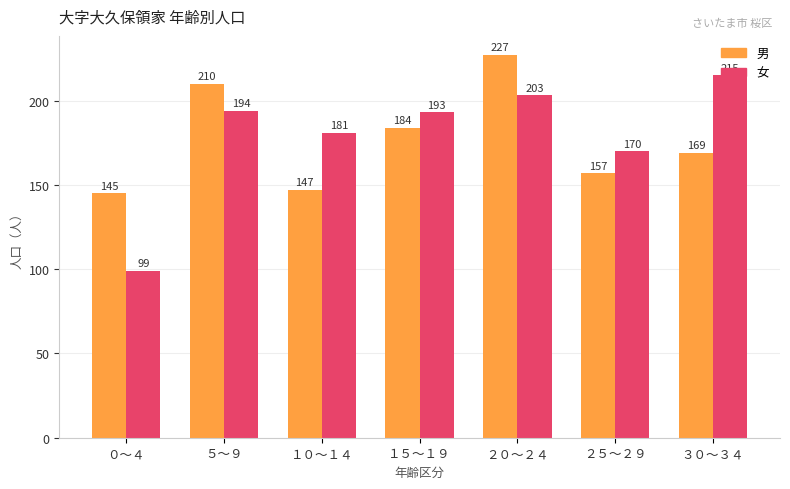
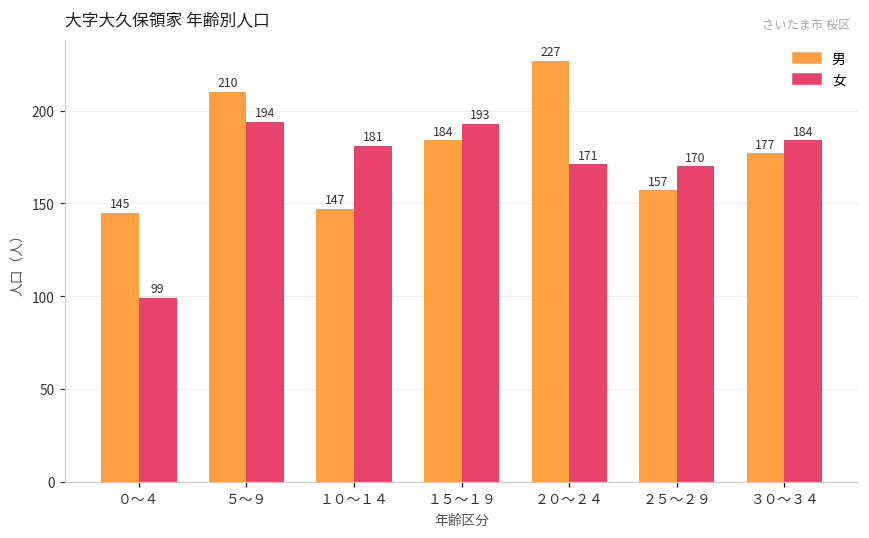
女, ２０～２４: 203 -> 171
男, ３０～３４: 169 -> 177
女, ３０～３４: 215 -> 184
